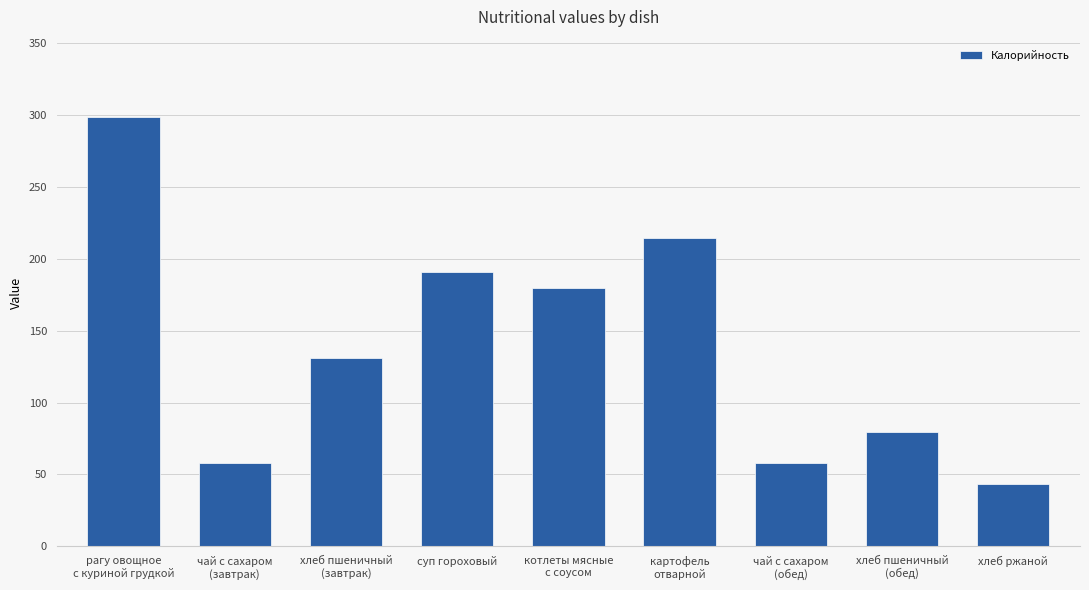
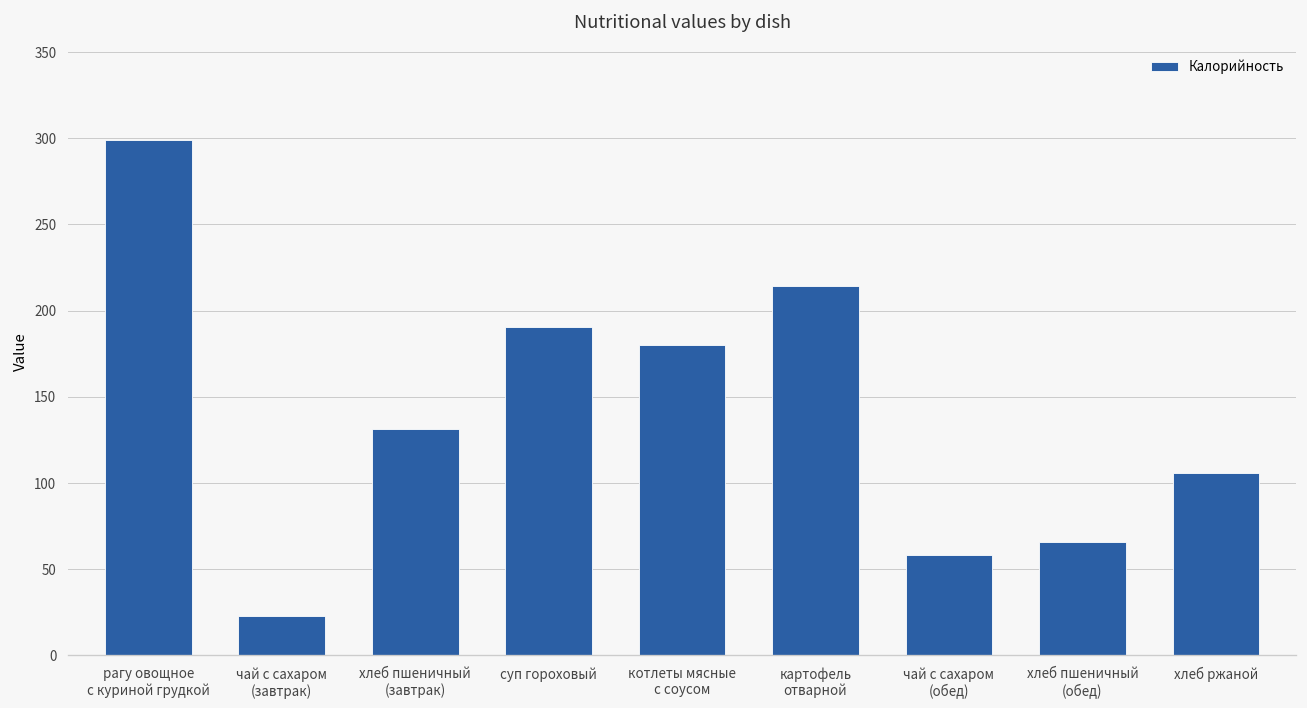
чай с сахаром (завтрак): 58 -> 23
хлеб пшеничный (обед): 79 -> 66
хлеб ржаной: 43 -> 106
